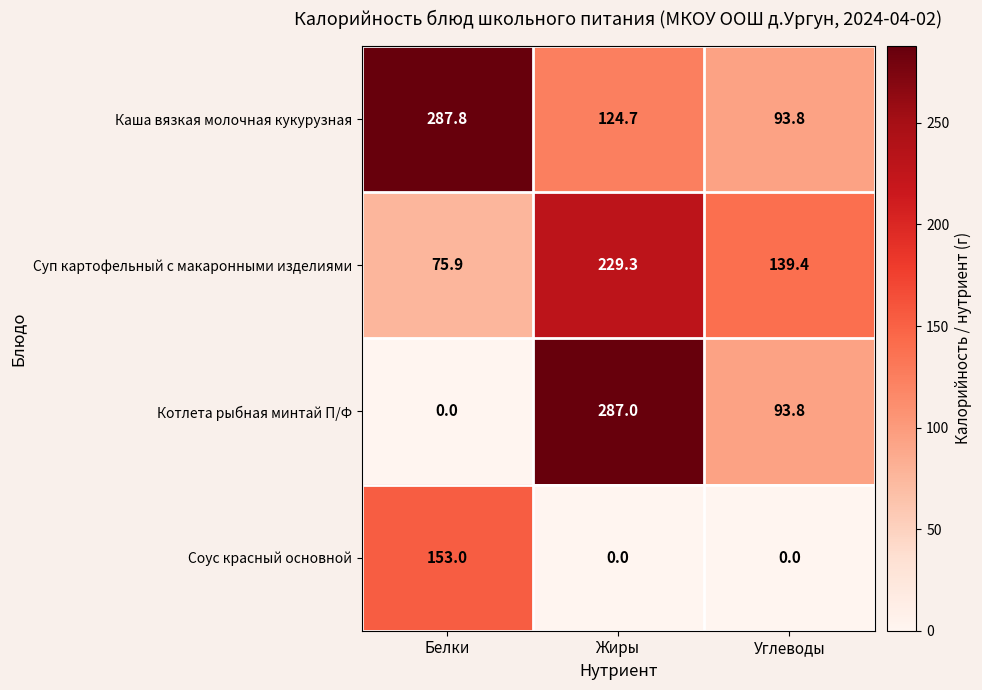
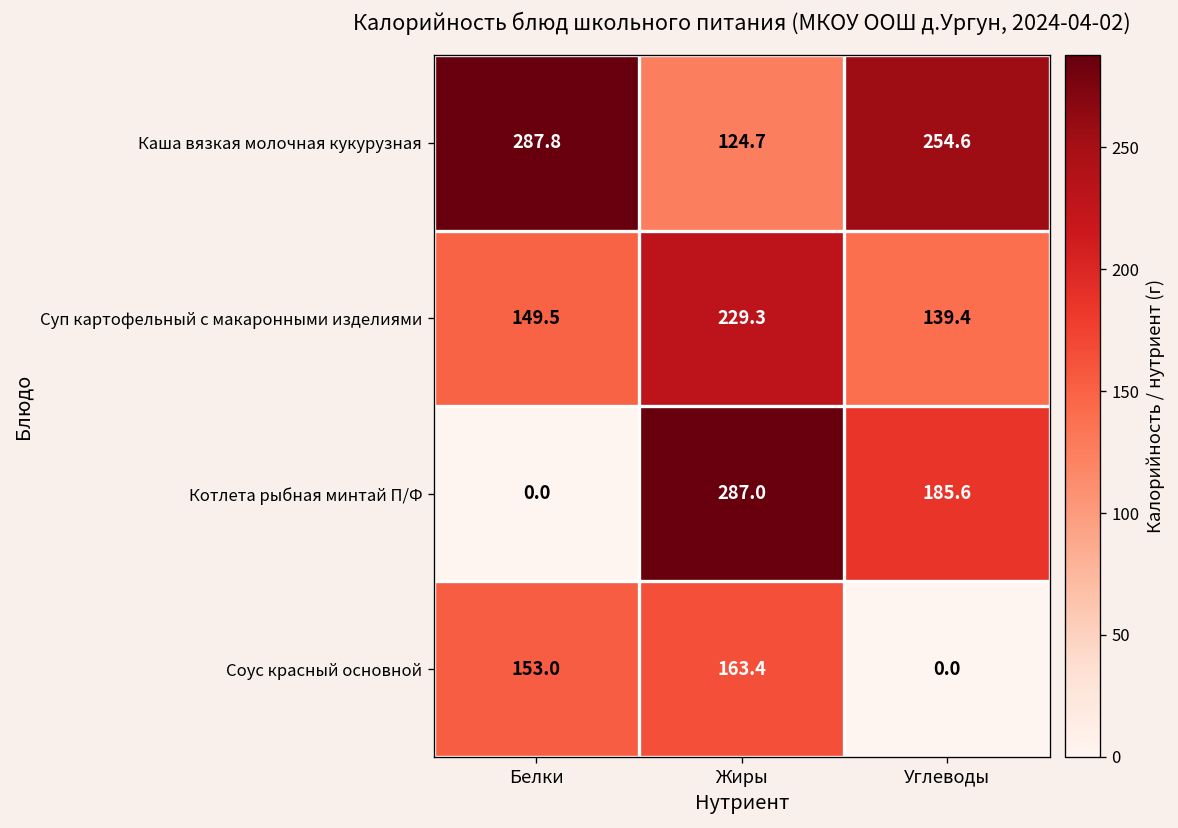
Каша вязкая молочная кукурузная, Углеводы: 93.8 -> 254.6
Суп картофельный с макаронными изделиями, Белки: 75.9 -> 149.5
Котлета рыбная минтай П/Ф, Углеводы: 93.8 -> 185.6
Соус красный основной, Жиры: 0.0 -> 163.4
